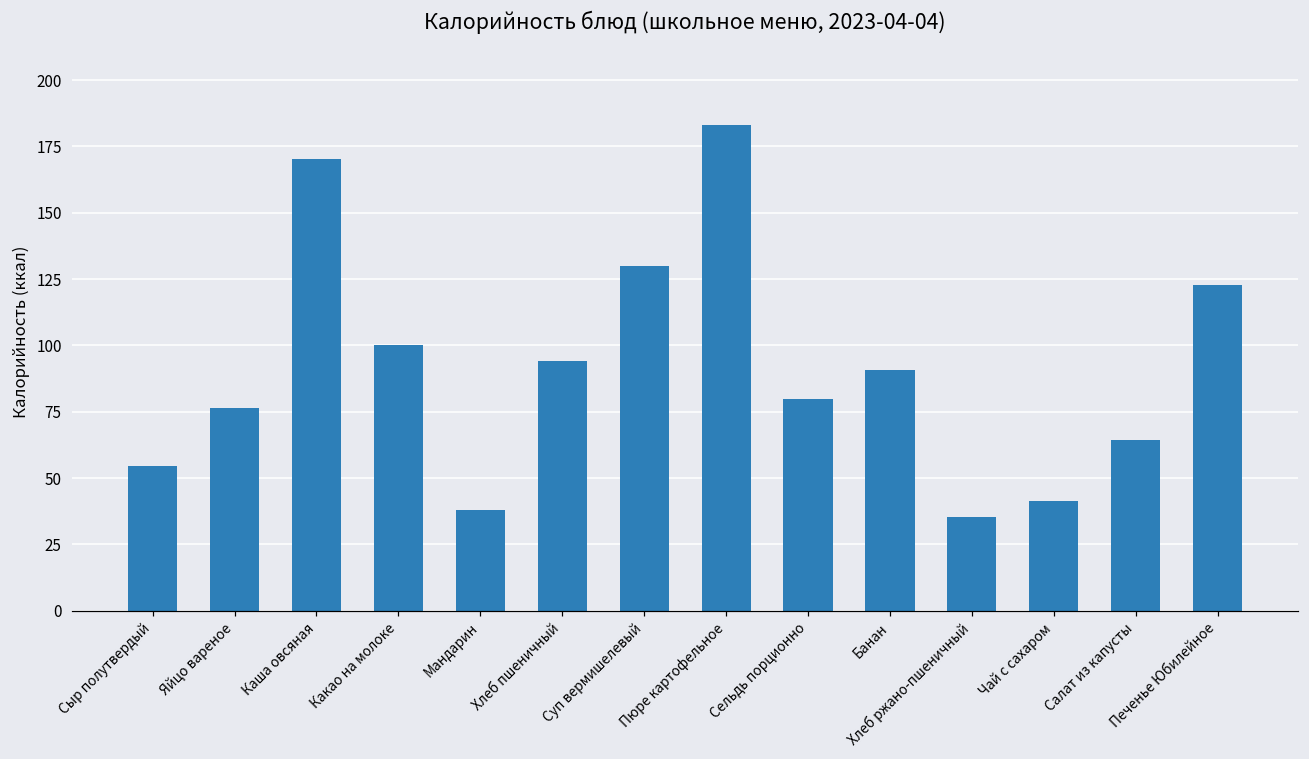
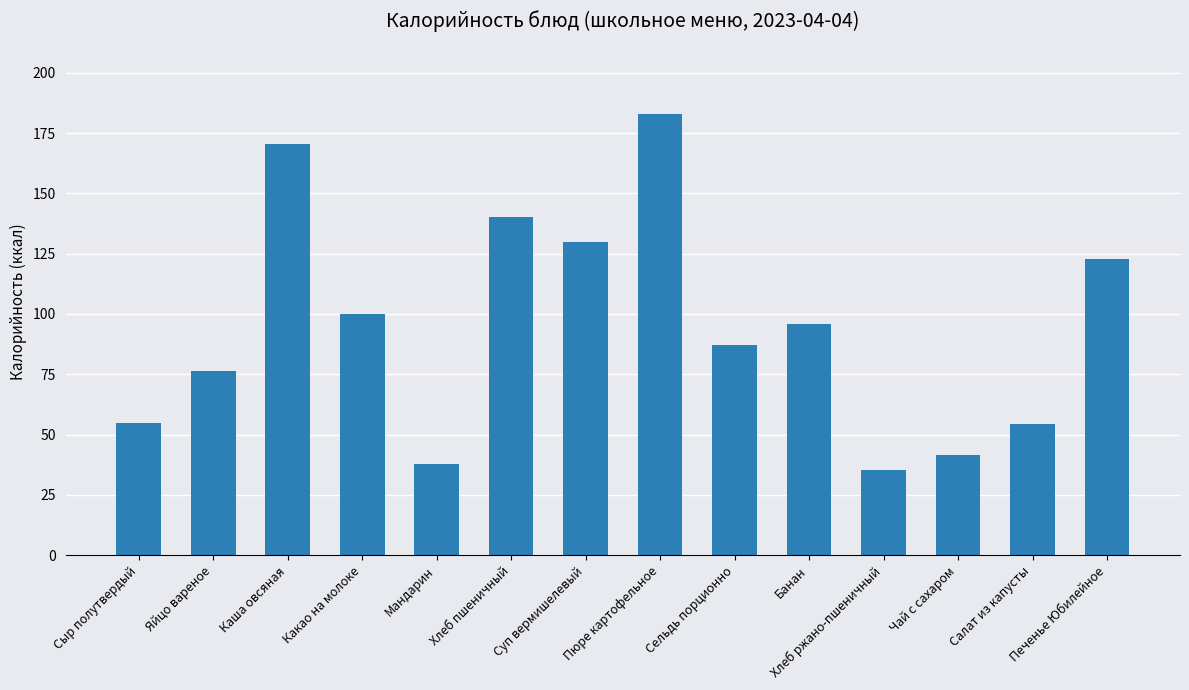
Хлеб пшеничный: 94 -> 140
Сельдь порционно: 80 -> 87
Банан: 91 -> 96
Салат из капусты: 64 -> 54
